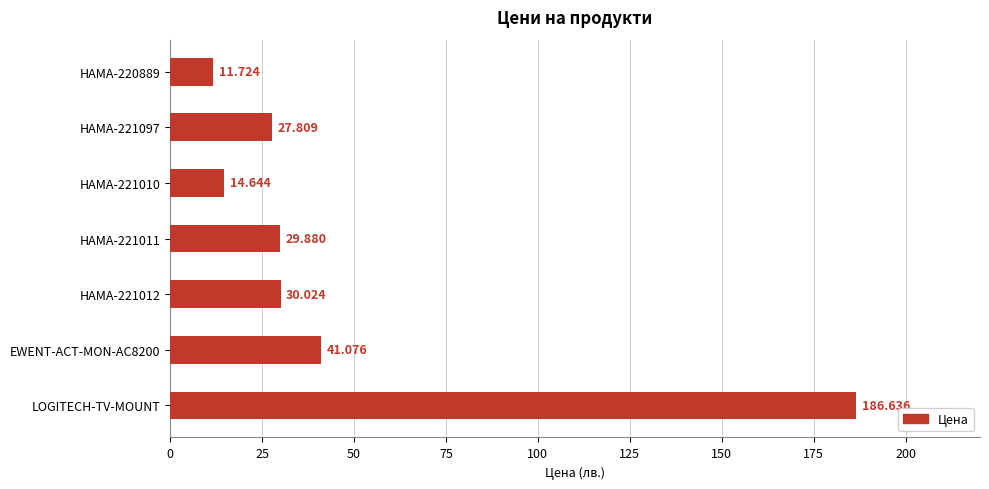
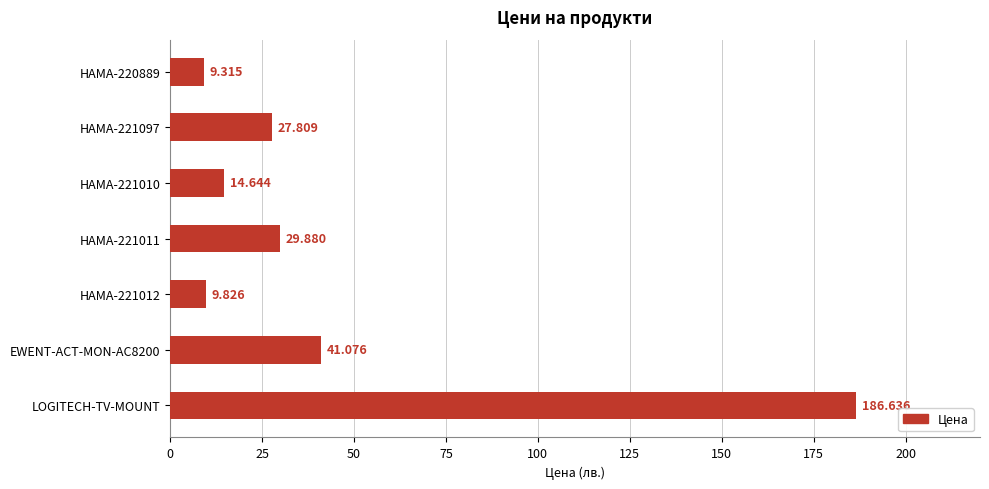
HAMA-220889: 11.724 -> 9.315
HAMA-221012: 30.024 -> 9.826
